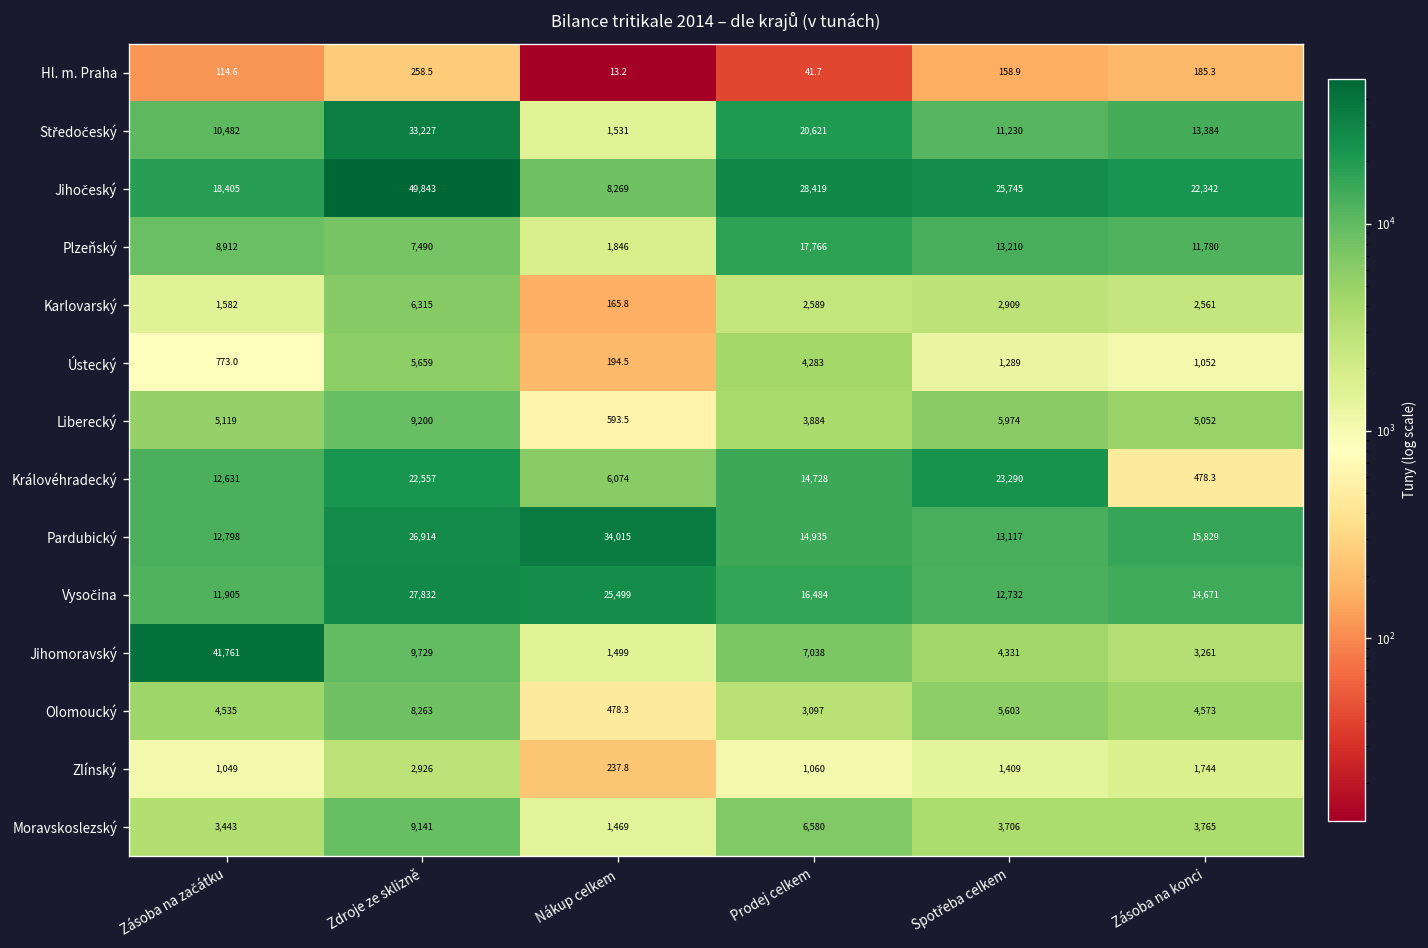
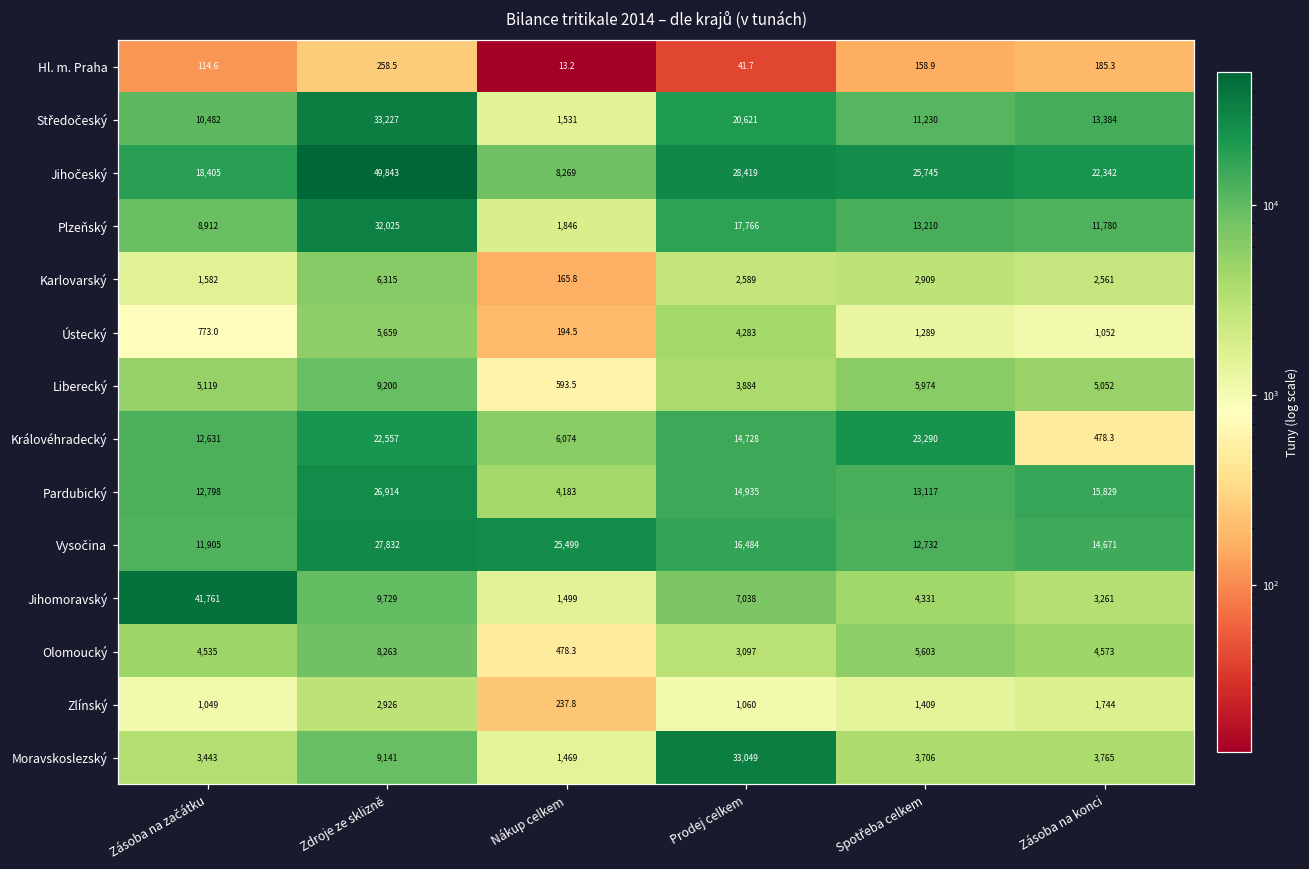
Plzeňský, Zdroje ze sklizně: 7,490 -> 32,025
Pardubický, Nákup celkem: 34,015 -> 4,183
Moravskoslezský, Prodej celkem: 6,580 -> 33,049
